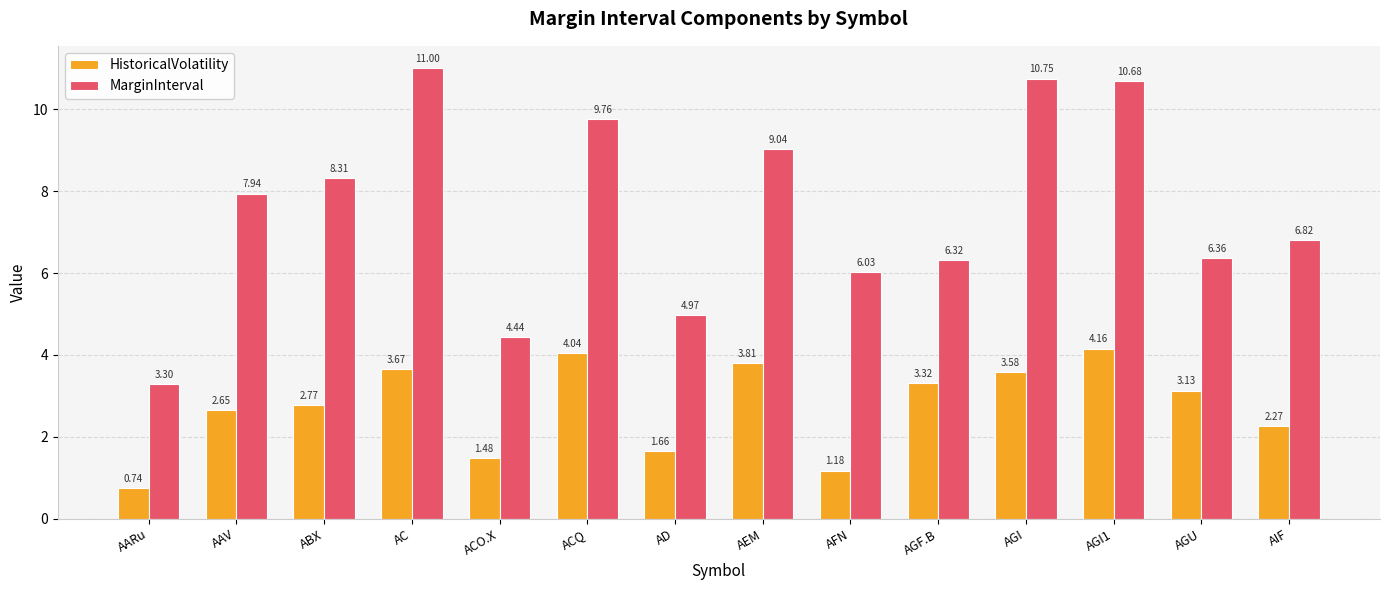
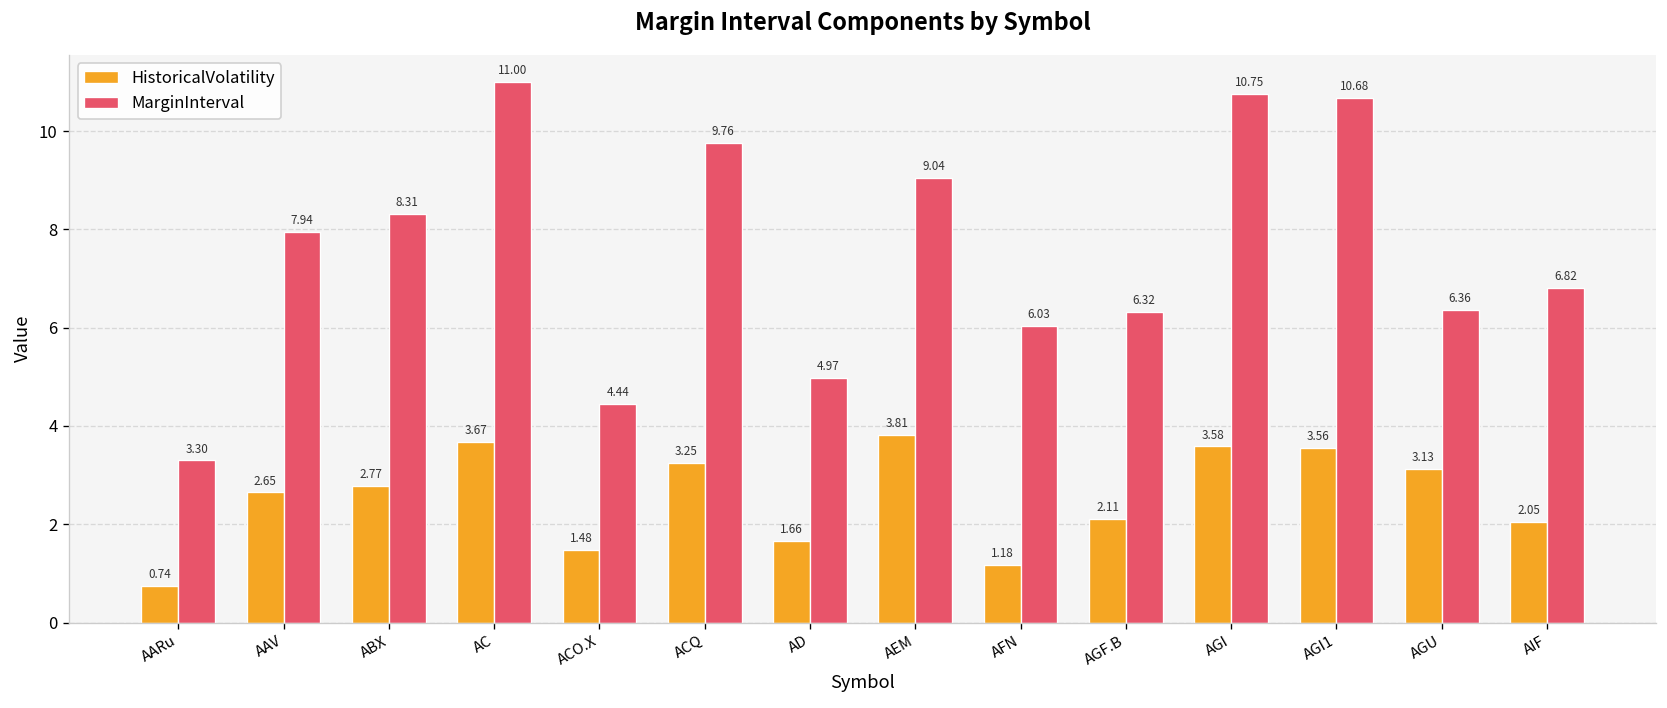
HistoricalVolatility, ACQ: 4.04 -> 3.25
HistoricalVolatility, AGF.B: 3.32 -> 2.11
HistoricalVolatility, AGI1: 4.16 -> 3.56
HistoricalVolatility, AIF: 2.27 -> 2.05
